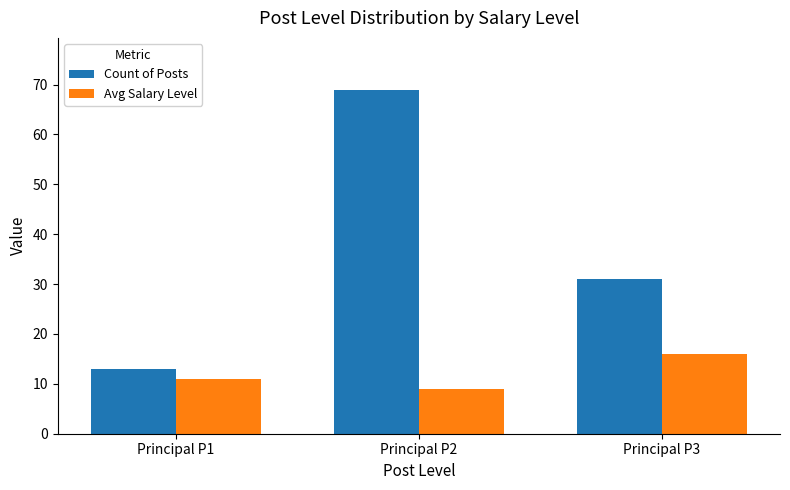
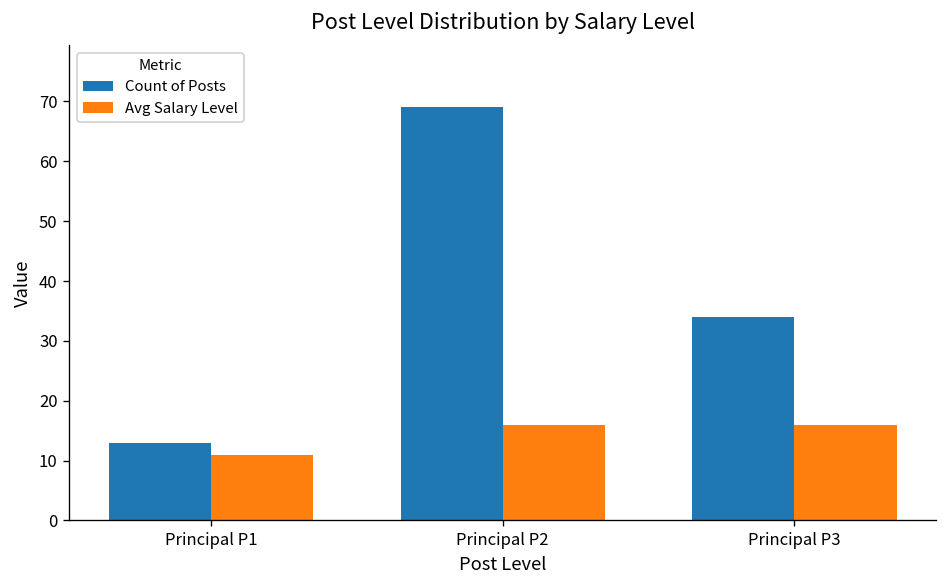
Avg Salary Level, Principal P2: 9 -> 16
Count of Posts, Principal P3: 31 -> 34
